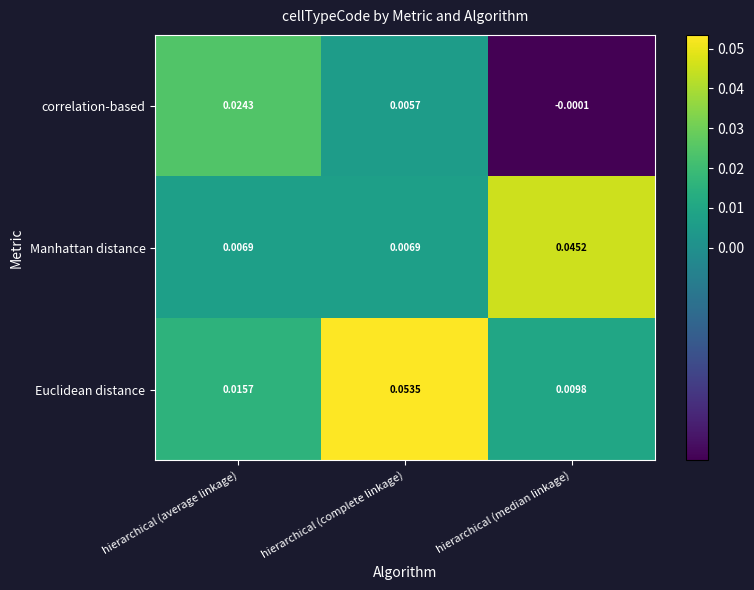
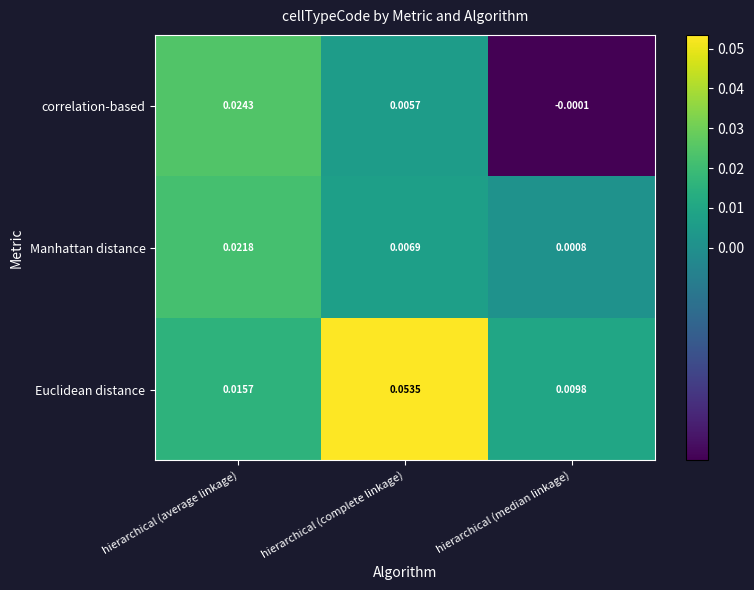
Manhattan distance, hierarchical (average linkage): 0.0069 -> 0.0218
Manhattan distance, hierarchical (median linkage): 0.0452 -> 0.0008
